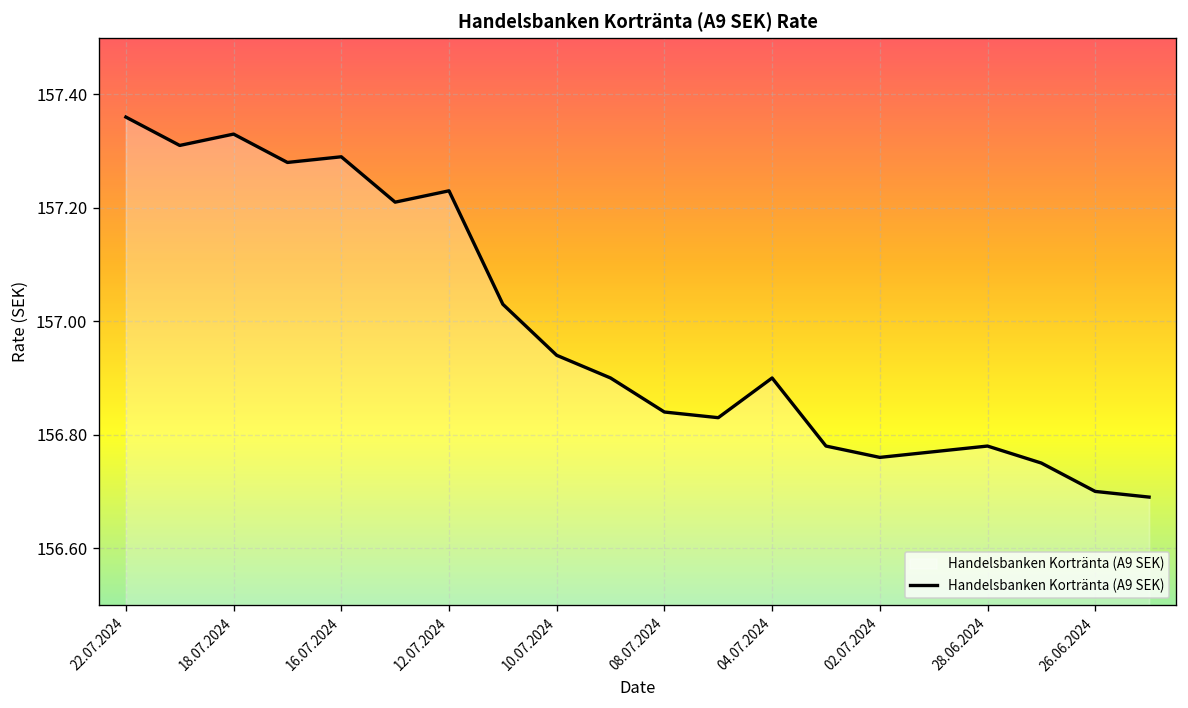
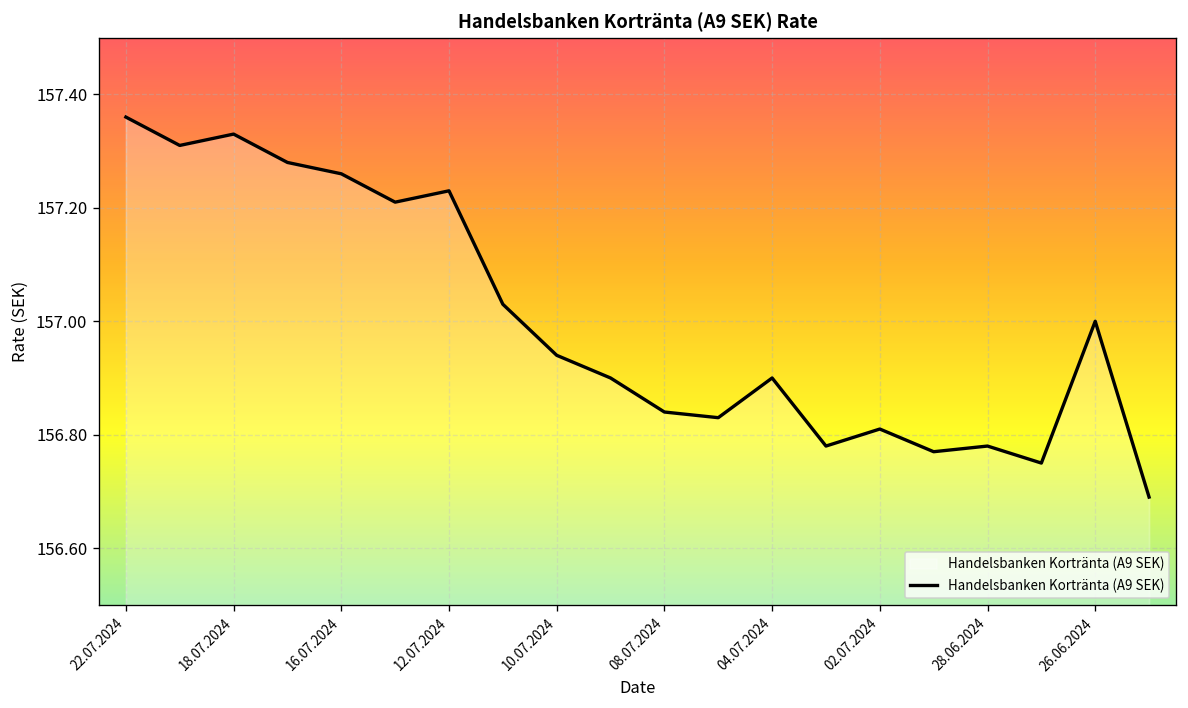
16.07.2024: 157.29 -> 157.26
02.07.2024: 156.76 -> 156.81
26.06.2024: 156.7 -> 157.0
